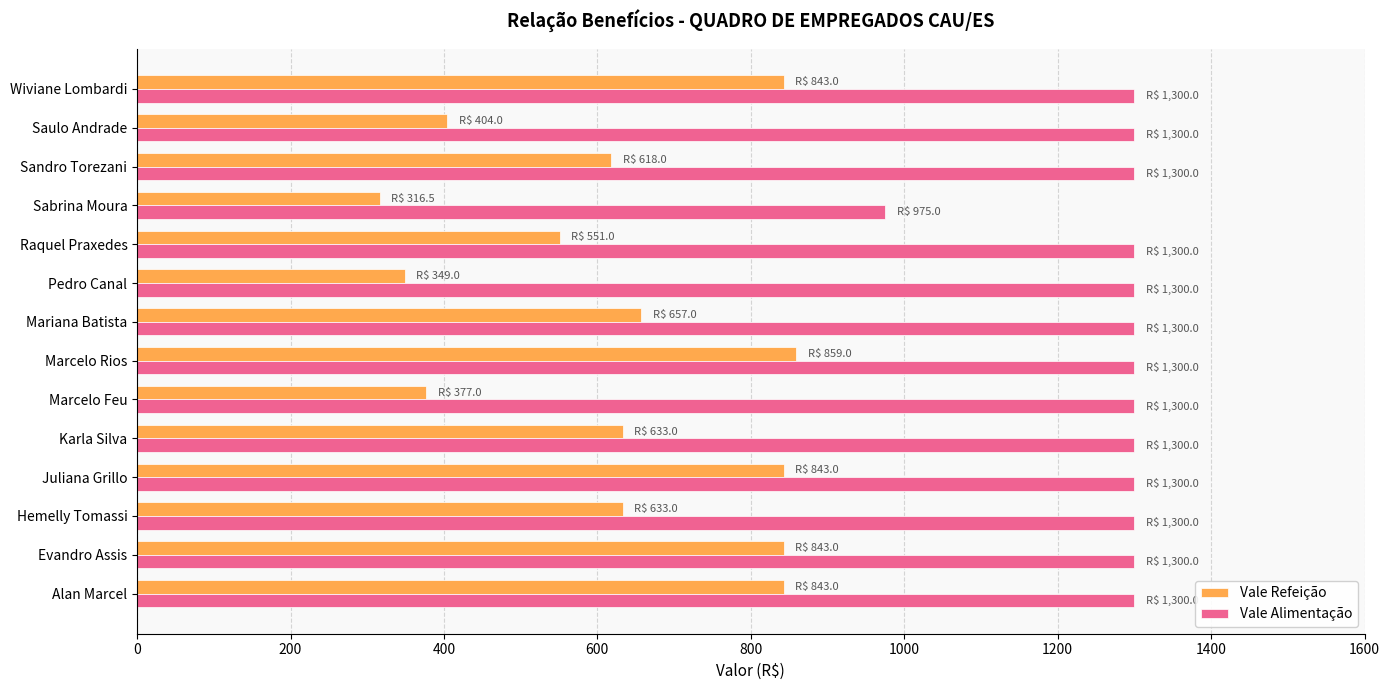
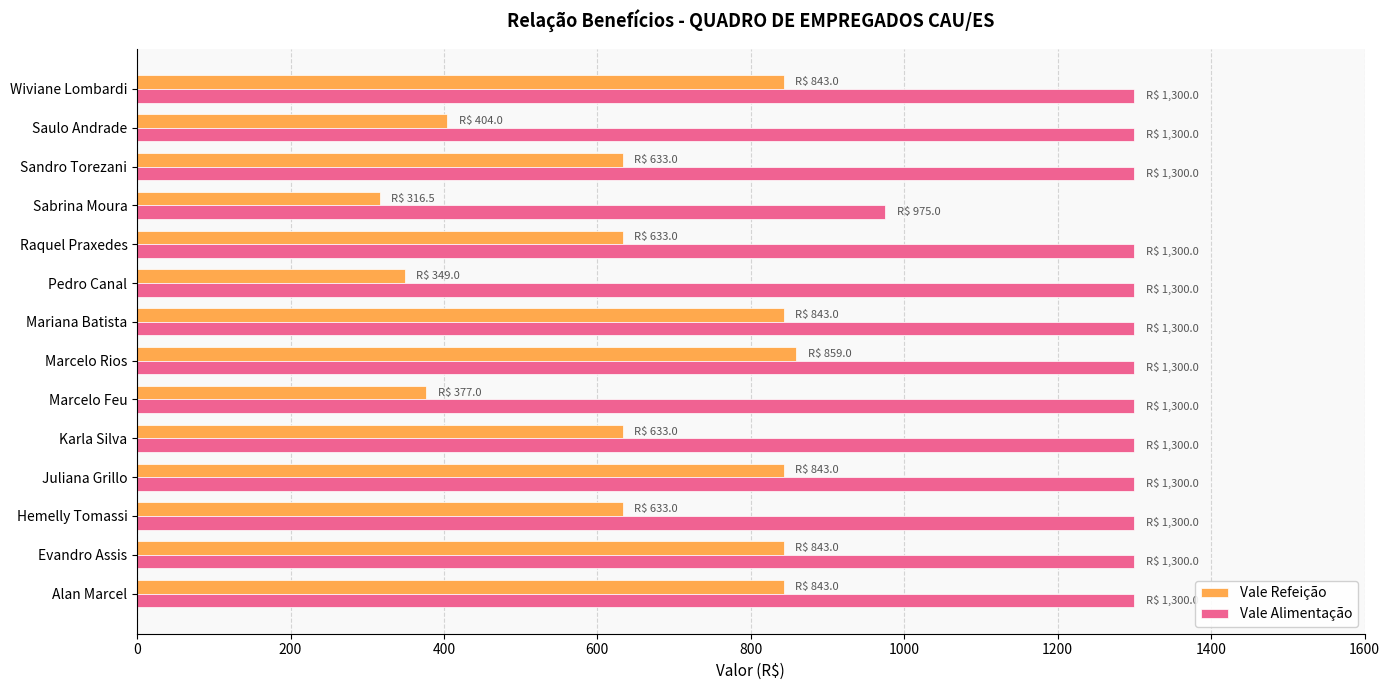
Vale Refeição, Sandro Torezani: 618.0 -> 633.0
Vale Refeição, Raquel Praxedes: 551.0 -> 633.0
Vale Refeição, Mariana Batista: 657.0 -> 843.0
